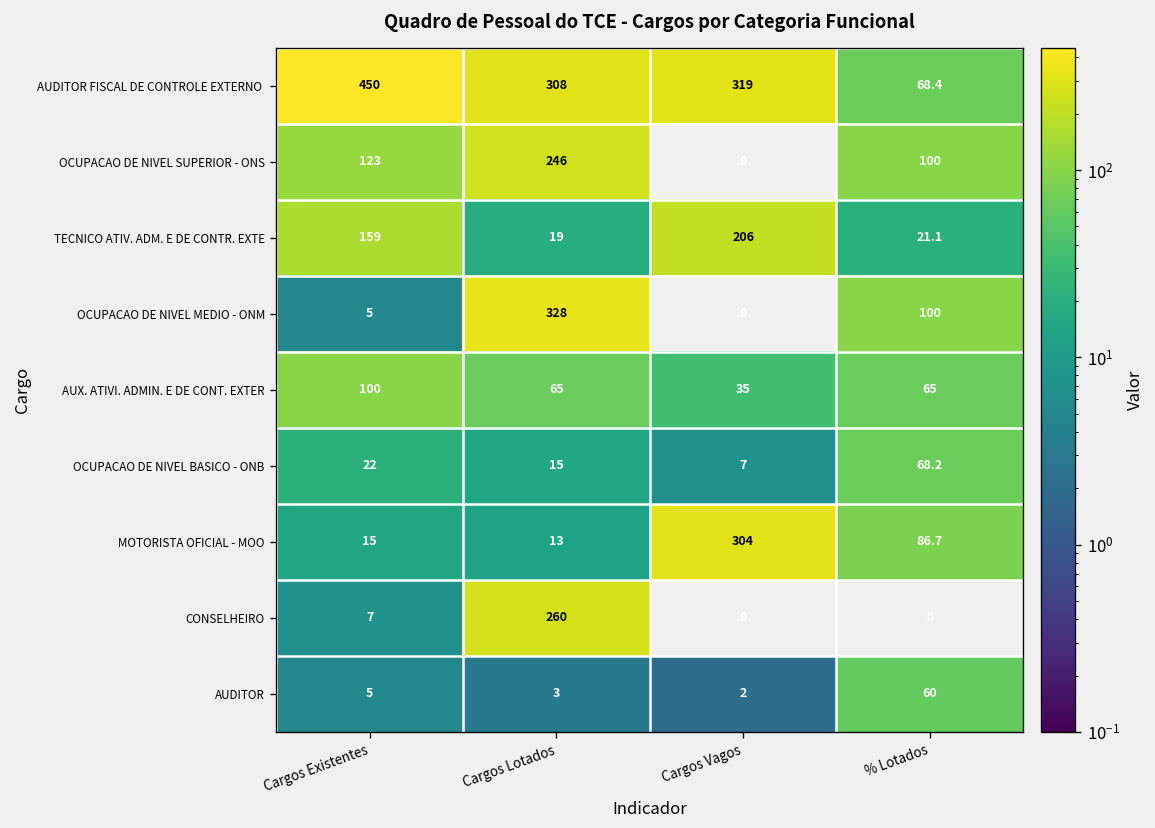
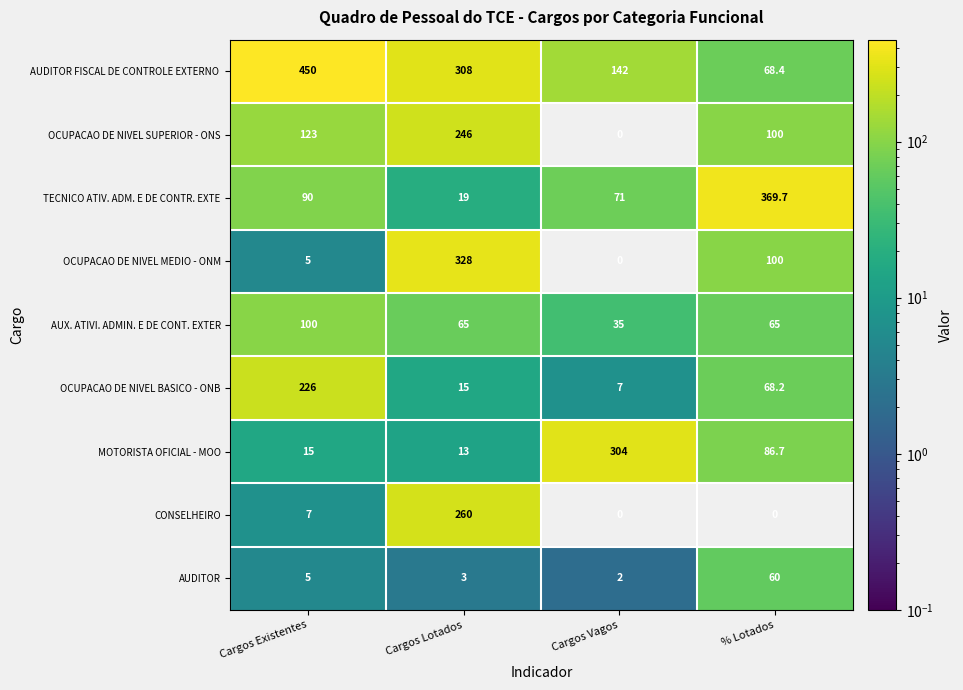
AUDITOR FISCAL DE CONTROLE EXTERNO, Cargos Vagos: 319 -> 142
TECNICO ATIV. ADM. E DE CONTR. EXTE, Cargos Existentes: 159 -> 90
TECNICO ATIV. ADM. E DE CONTR. EXTE, Cargos Vagos: 206 -> 71
TECNICO ATIV. ADM. E DE CONTR. EXTE, % Lotados: 21.1 -> 369.7
OCUPACAO DE NIVEL BASICO - ONB, Cargos Existentes: 22 -> 226
